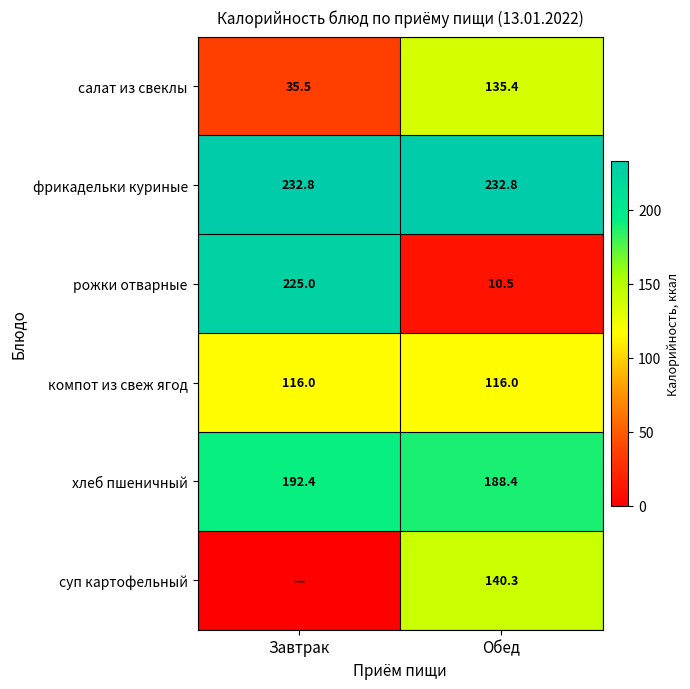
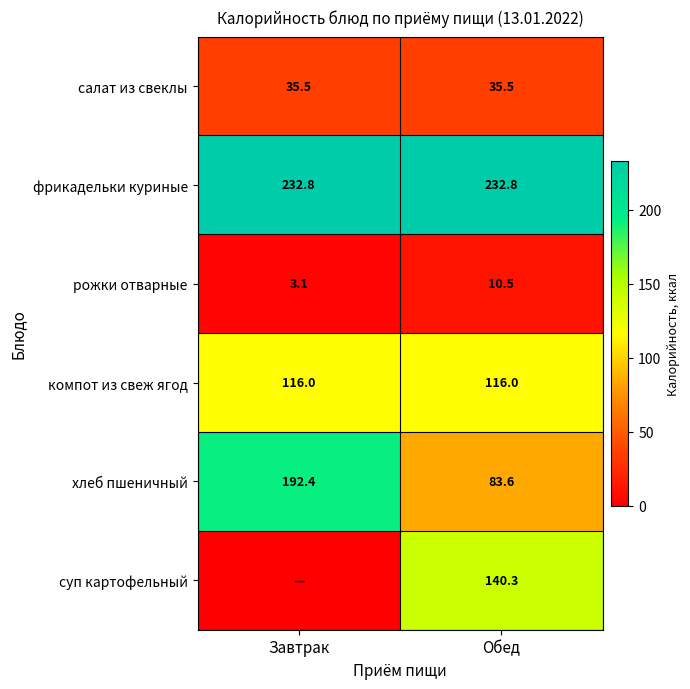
салат из свеклы, Обед: 135.4 -> 35.5
рожки отварные, Завтрак: 225.0 -> 3.1
хлеб пшеничный, Обед: 188.4 -> 83.6
